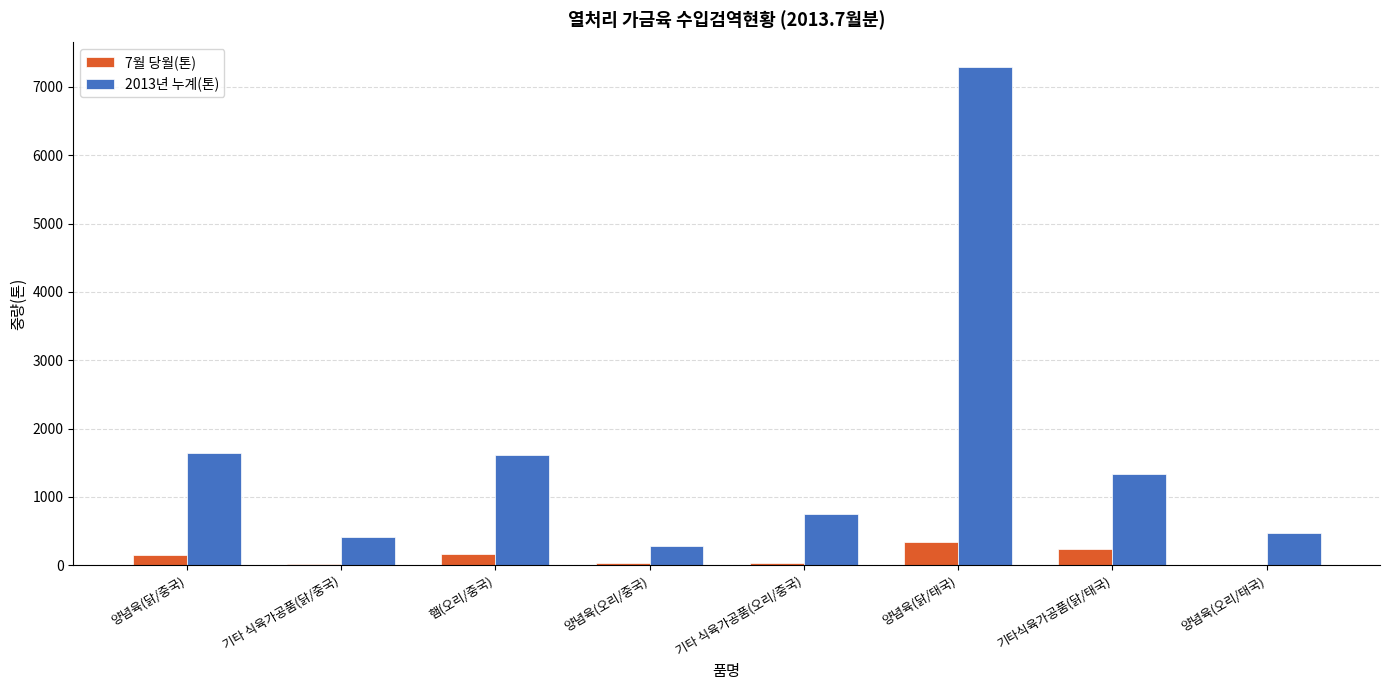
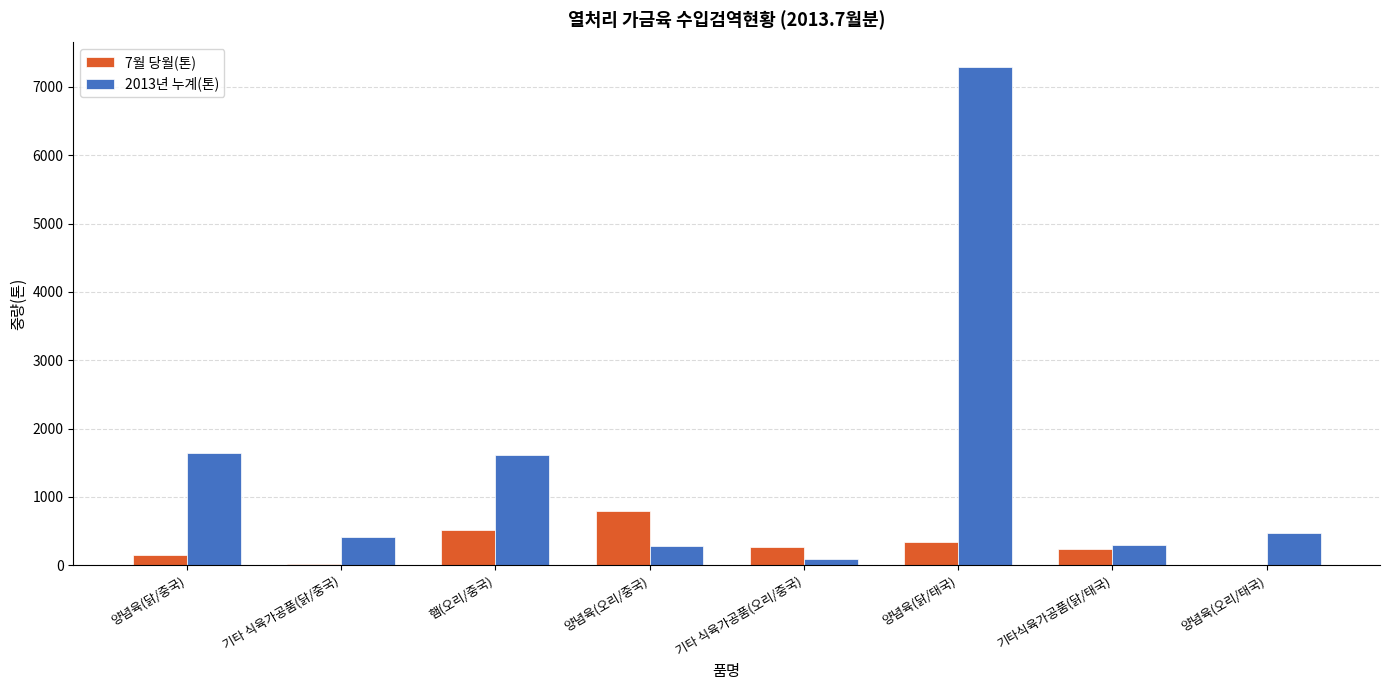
7월 당월(톤), 햄(오리/중국): 200 -> 500
7월 당월(톤), 양념육(오리/중국): 0 -> 800
7월 당월(톤), 기타 식육가공품(오리/중국): 0 -> 300
2013년 누계(톤), 기타 식육가공품(오리/중국): 800 -> 100
2013년 누계(톤), 기타식육가공품(닭/태국): 1300 -> 300
